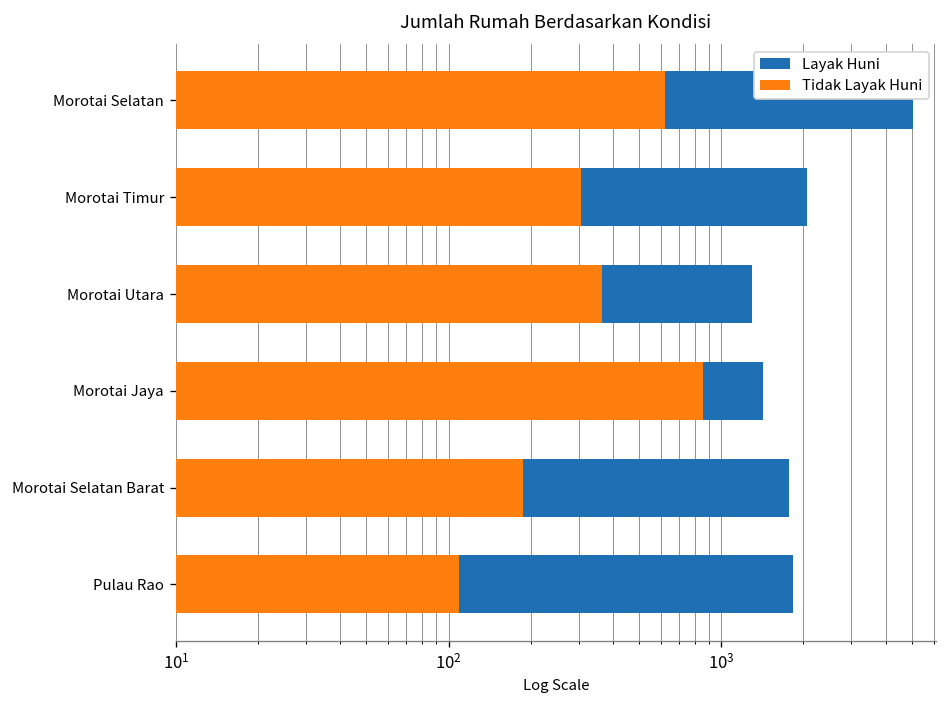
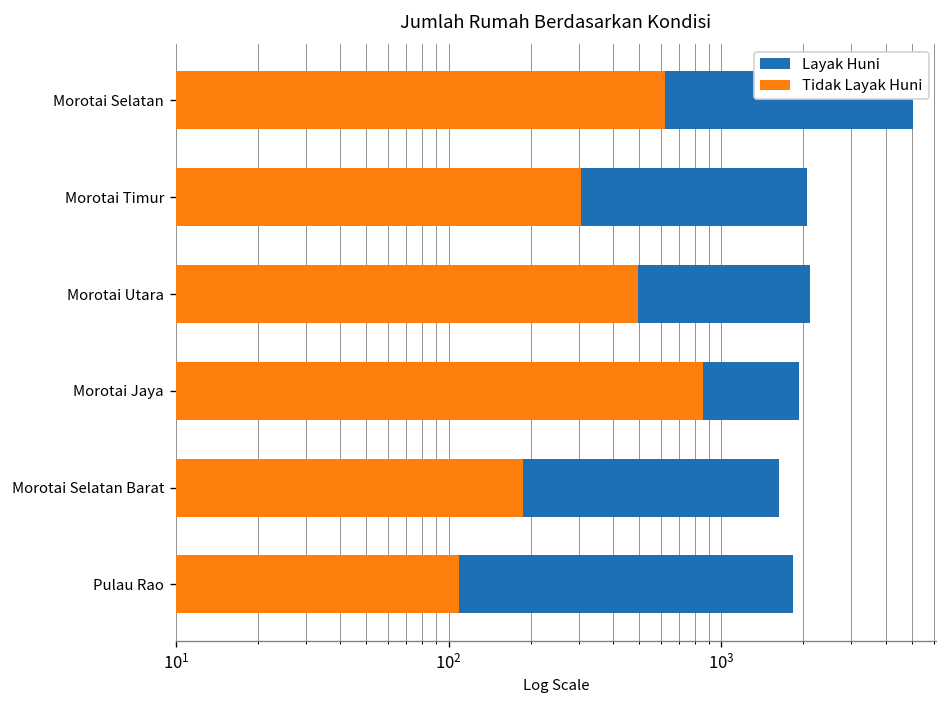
Layak Huni, Morotai Utara: 1300 -> 2100
Tidak Layak Huni, Morotai Utara: 370 -> 490
Layak Huni, Morotai Jaya: 1400 -> 1900
Layak Huni, Morotai Selatan Barat: 1800 -> 1600
